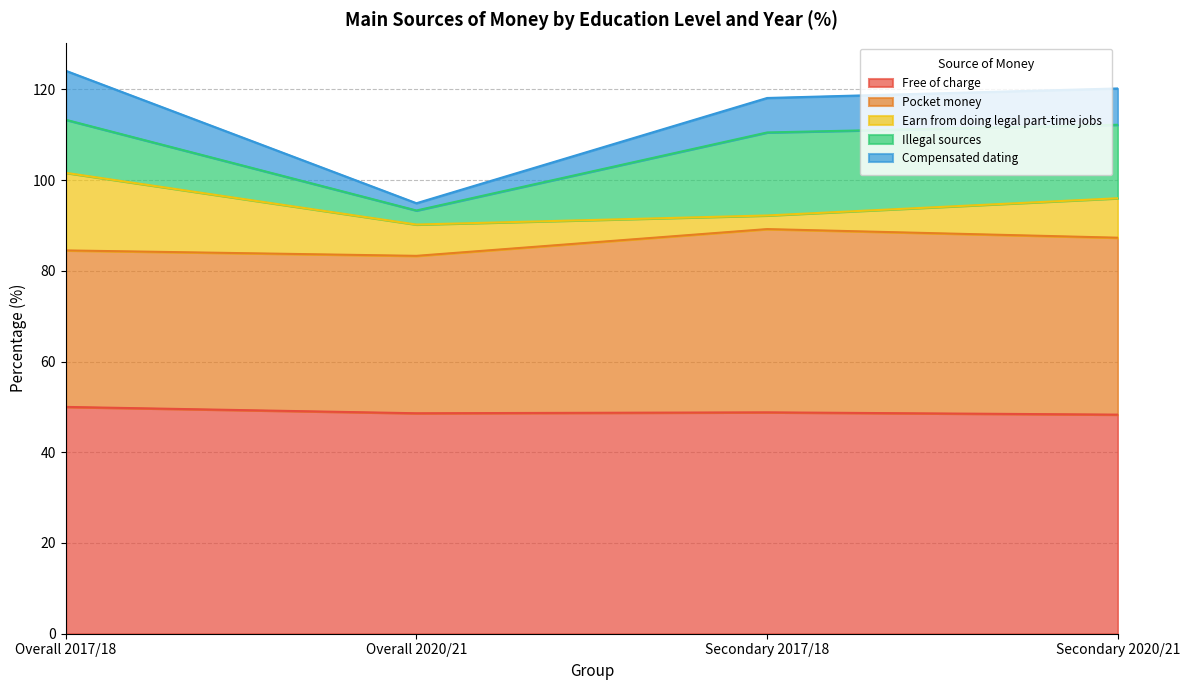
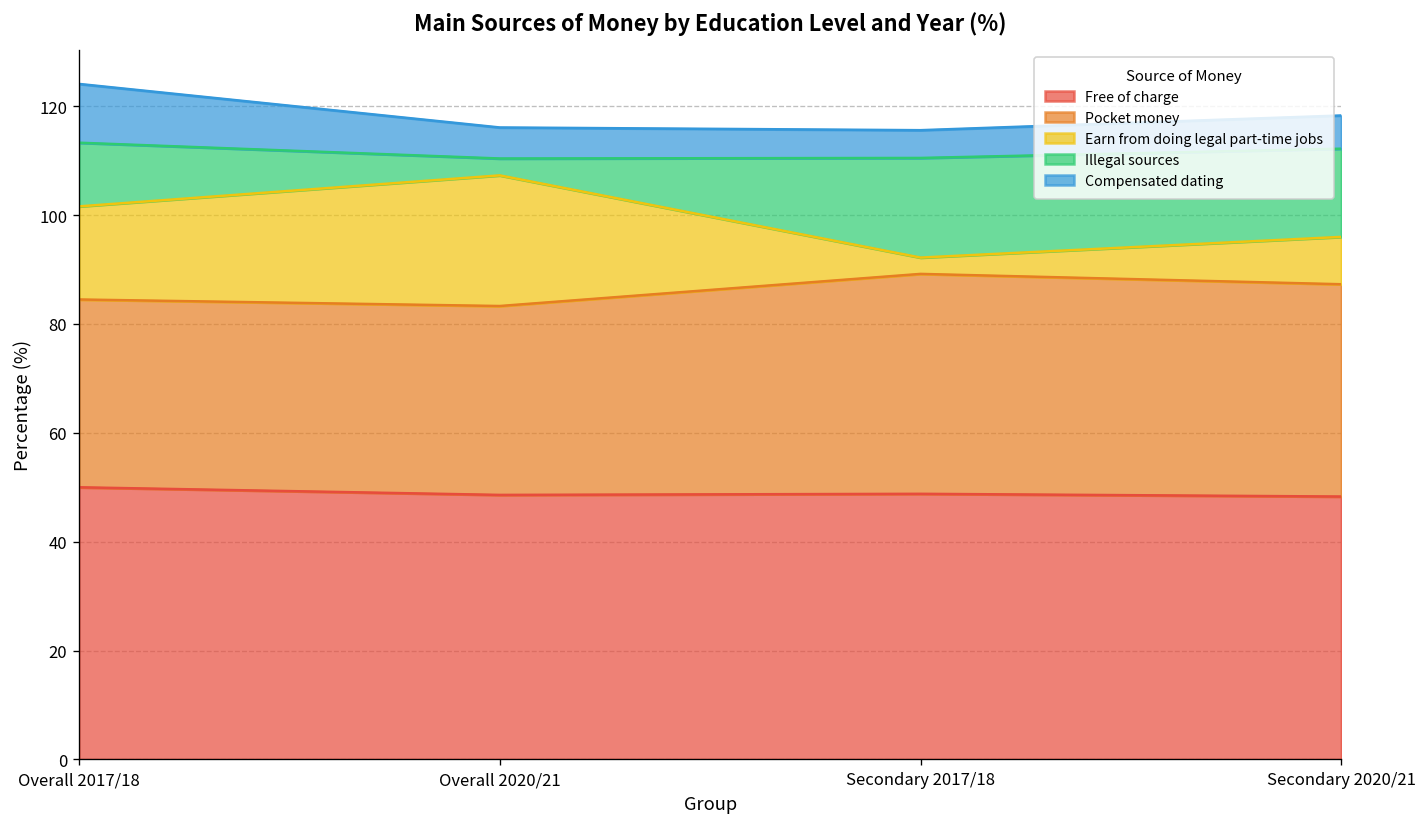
Earn from doing legal part-time jobs, Overall 2020/21: 7 -> 24
Compensated dating, Overall 2020/21: 2 -> 6
Compensated dating, Secondary 2017/18: 8 -> 5
Compensated dating, Secondary 2020/21: 8 -> 6
